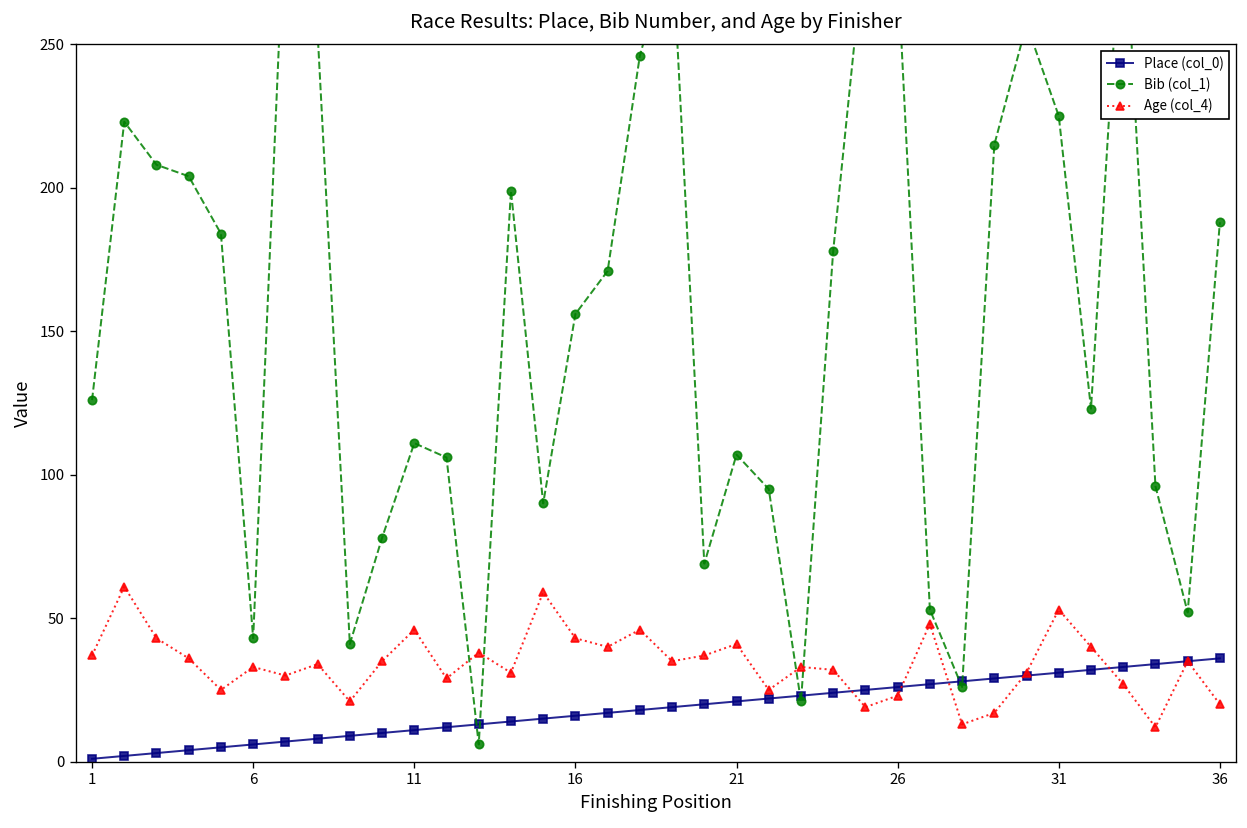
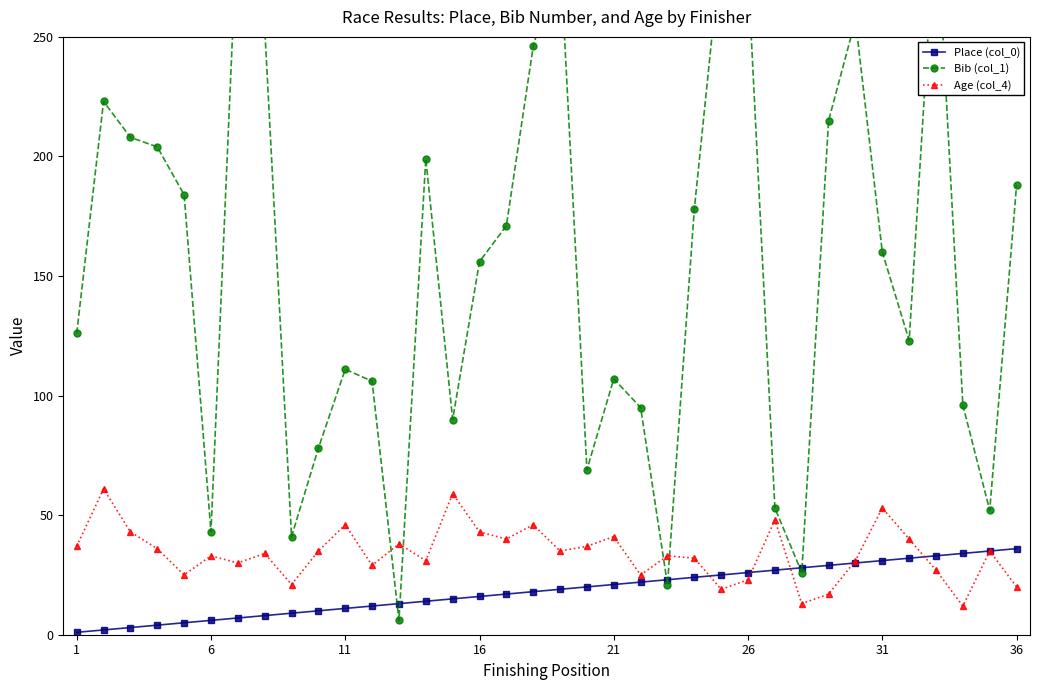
Bib (col_1), 31: 225 -> 160
